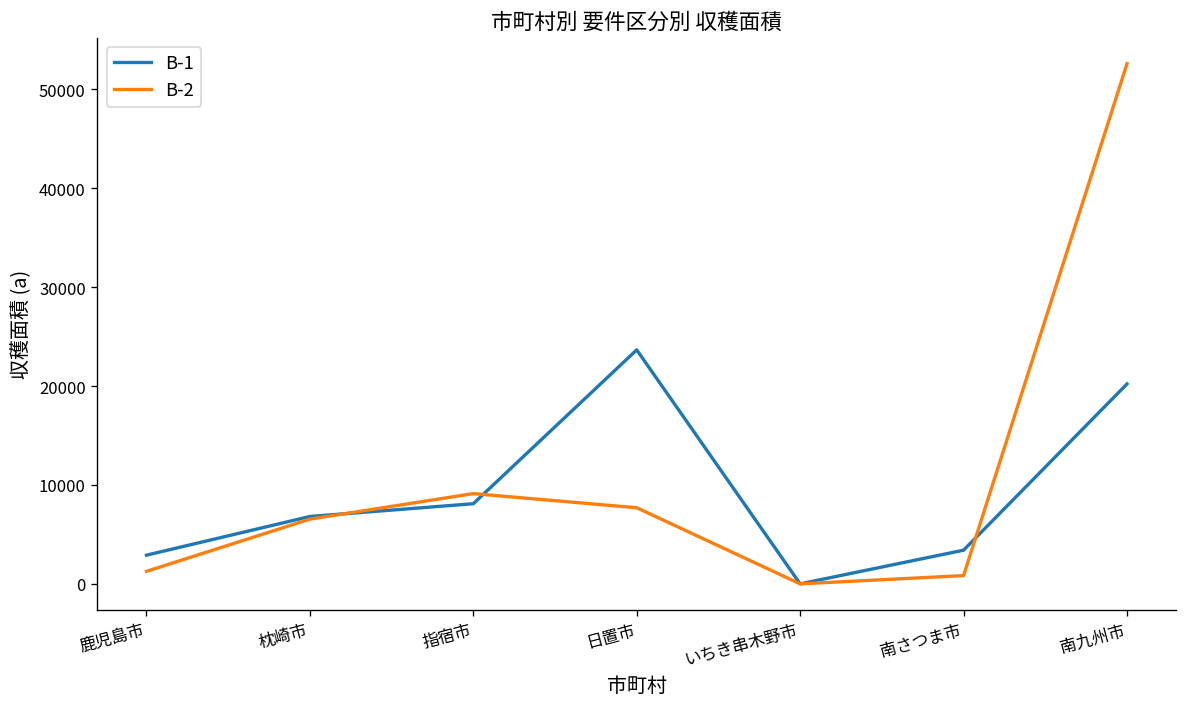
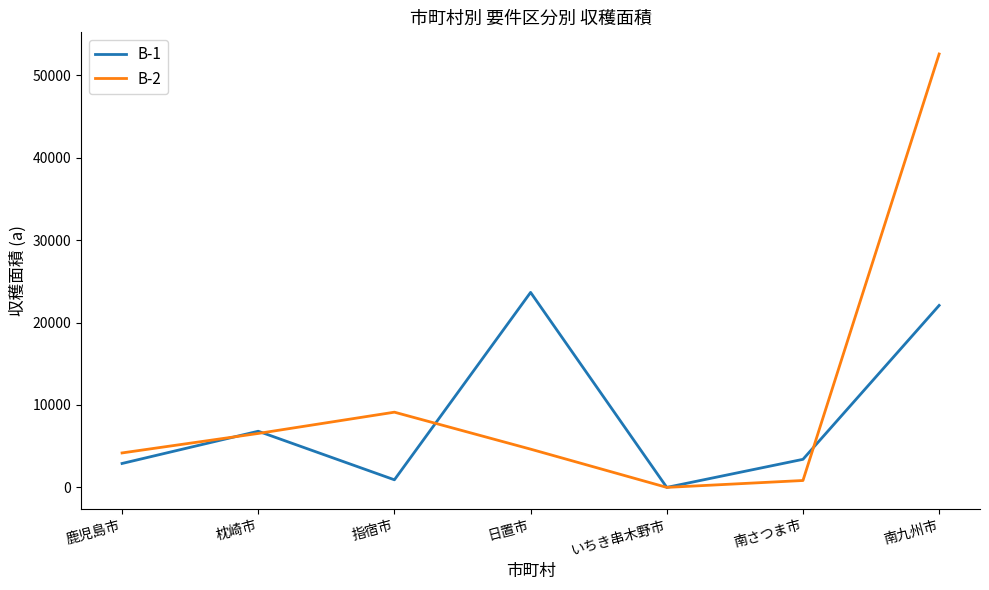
B-2, 鹿児島市: 1000 -> 4000
B-1, 指宿市: 8000 -> 1000
B-2, 日置市: 8000 -> 5000
B-1, 南九州市: 20000 -> 22000
